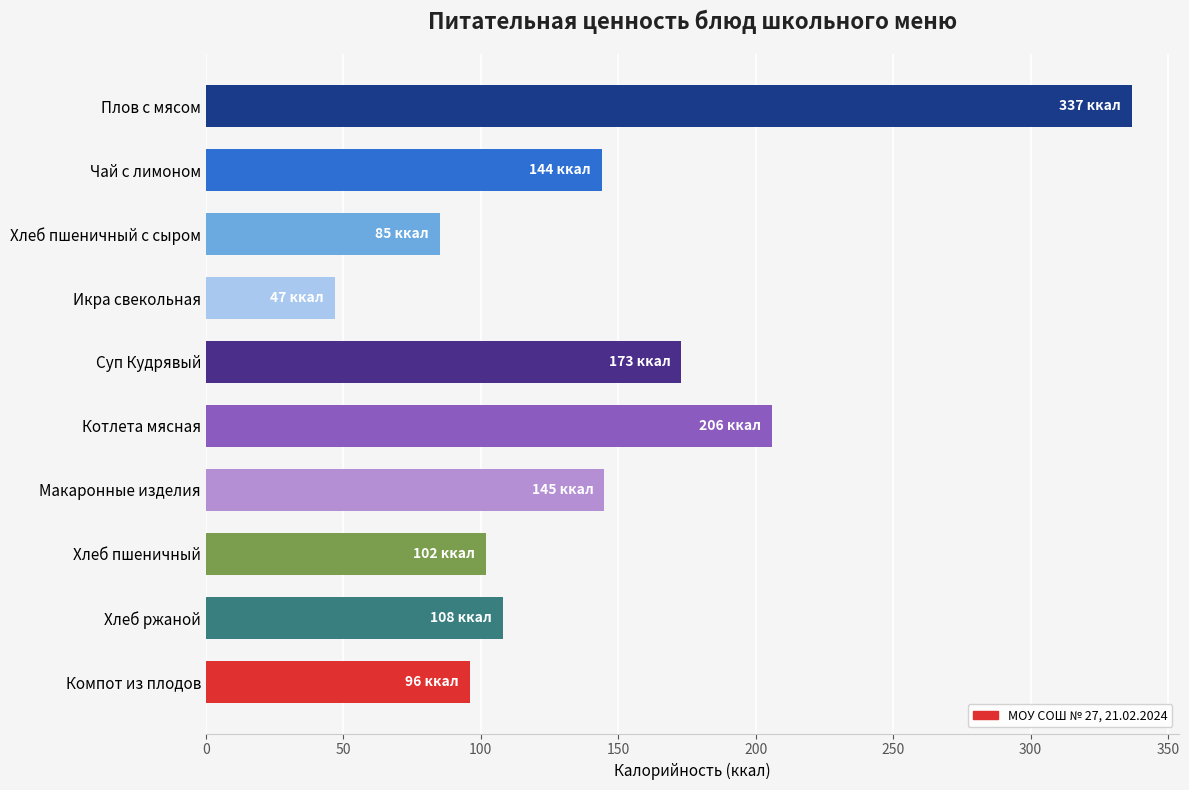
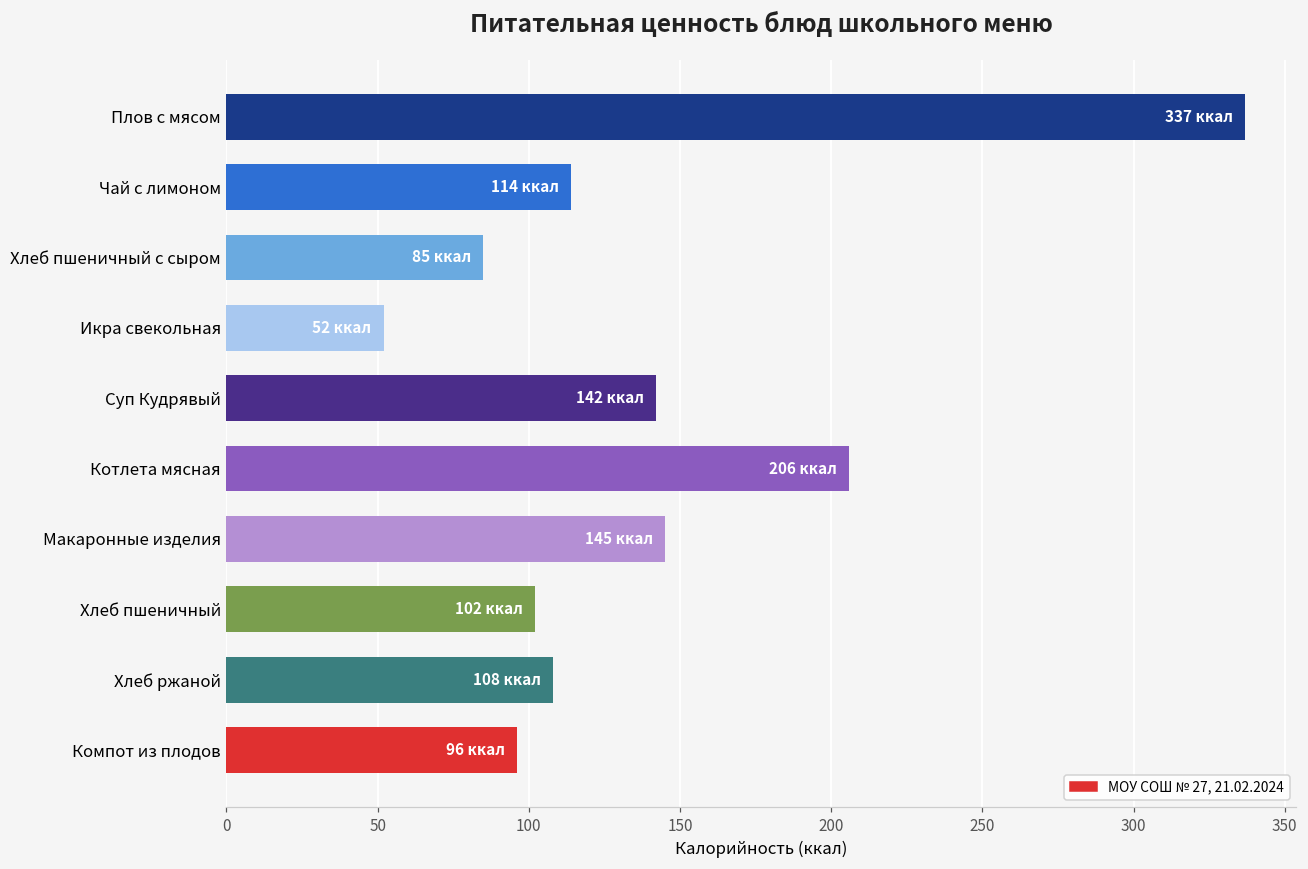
Чай с лимоном: 144 -> 114
Икра свекольная: 47 -> 52
Суп Кудрявый: 173 -> 142
